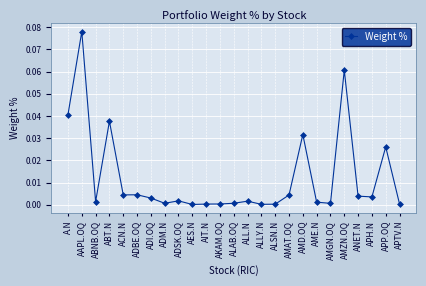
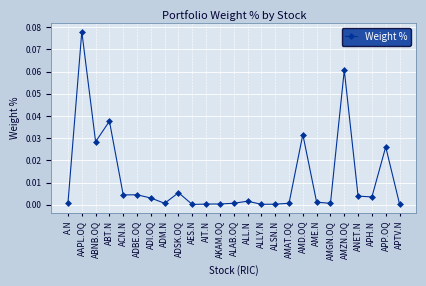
A.N: 0.041 -> 0.001
ABNB.OQ: 0.001 -> 0.028
ADSK.OQ: 0.002 -> 0.005
AMAT.OQ: 0.004 -> 0.001
